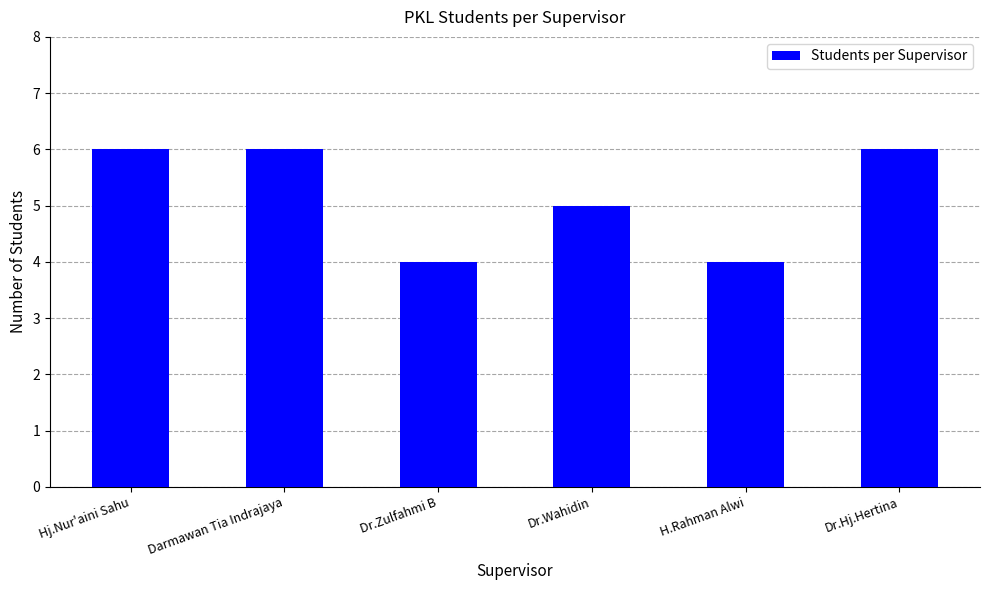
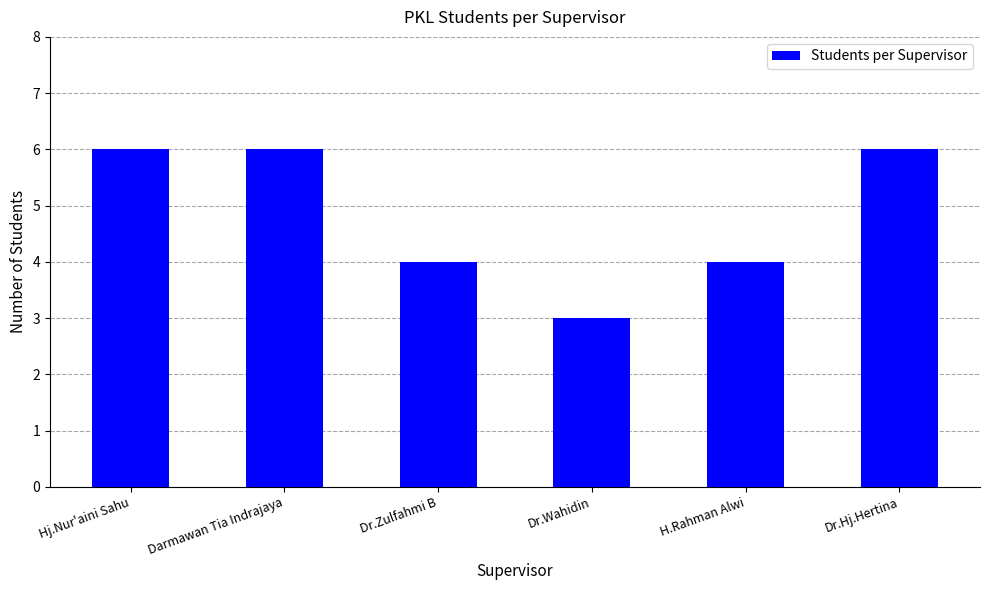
Dr.Wahidin: 5 -> 3
